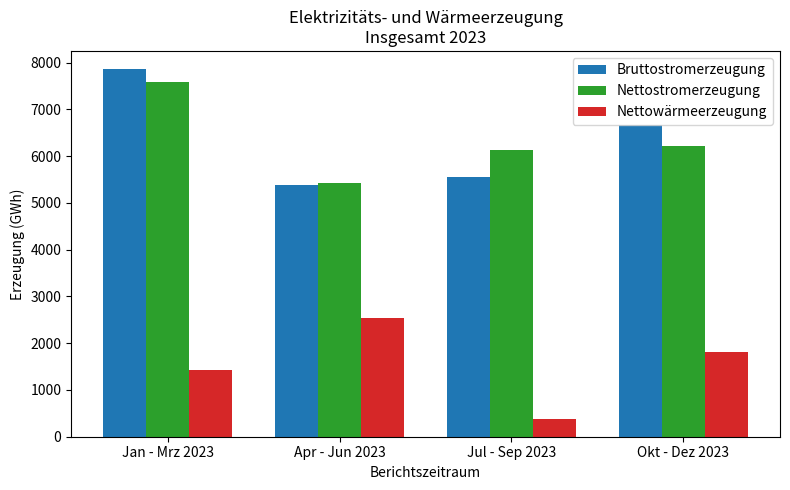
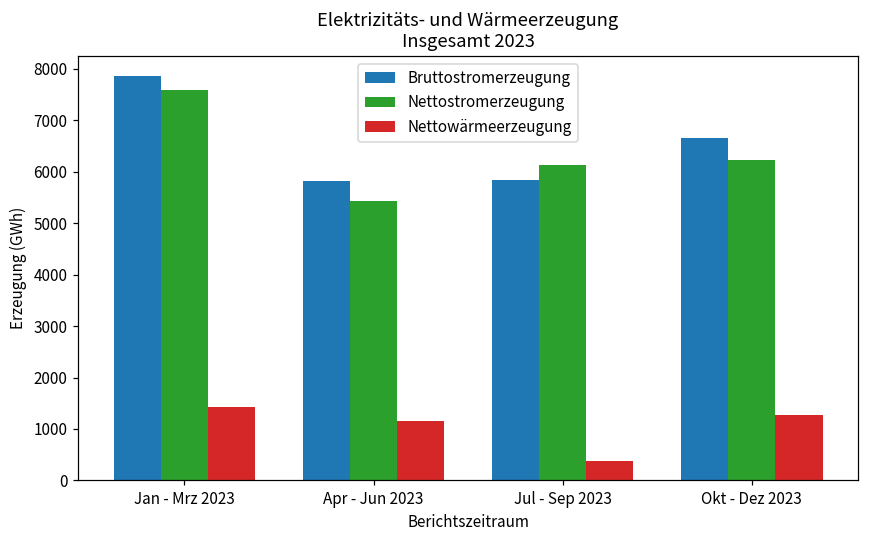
Bruttostromerzeugung, Apr - Jun 2023: 5400 -> 5800
Nettowärmeerzeugung, Apr - Jun 2023: 2500 -> 1200
Bruttostromerzeugung, Jul - Sep 2023: 5600 -> 5800
Nettowärmeerzeugung, Okt - Dez 2023: 1800 -> 1300
